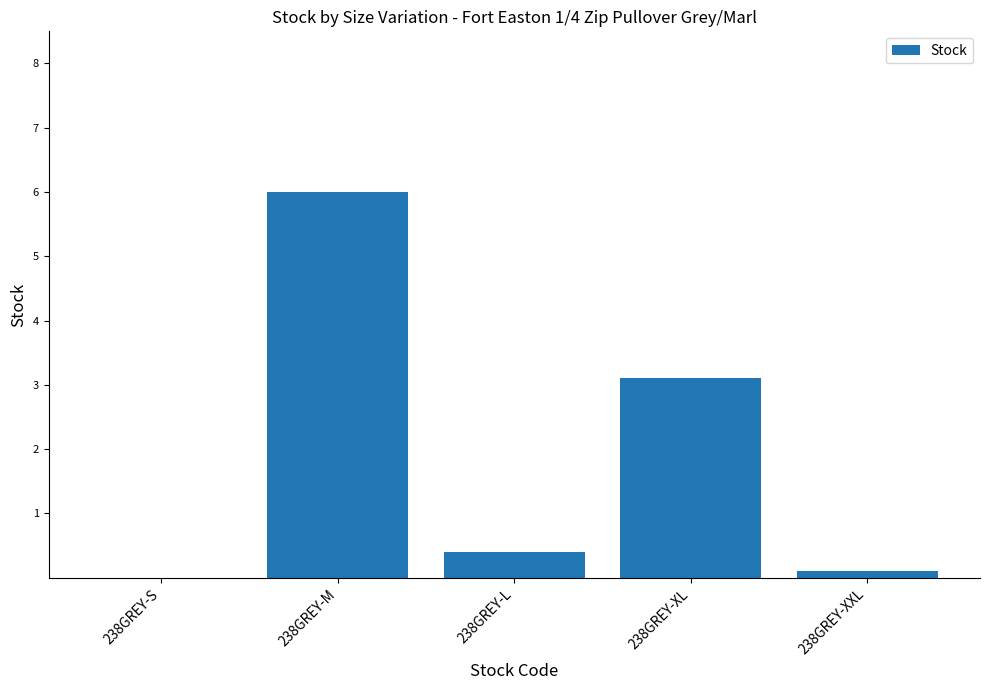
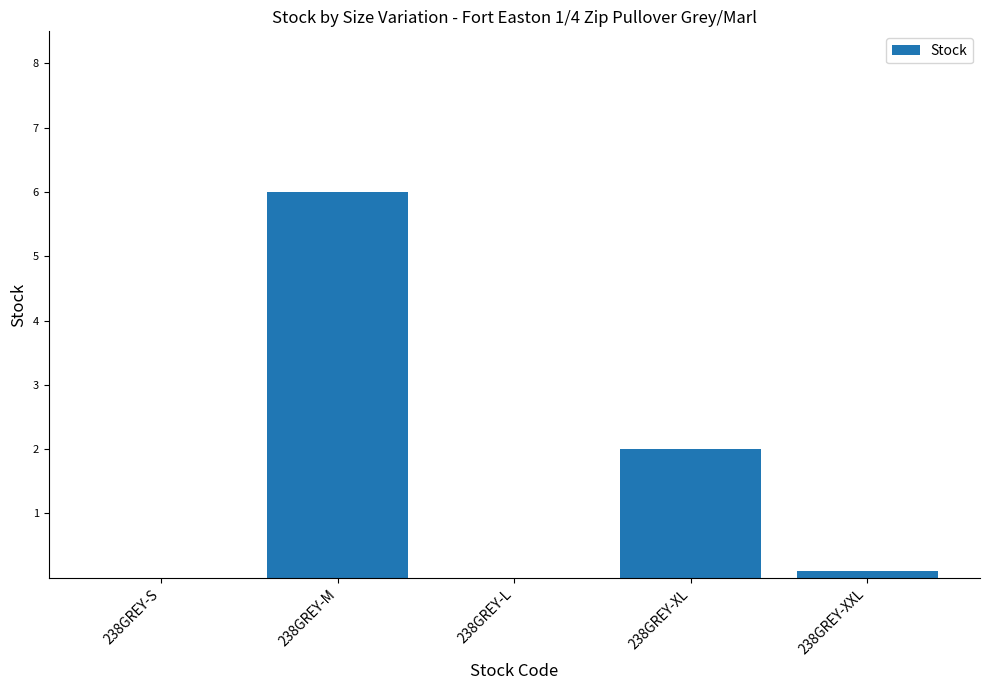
238GREY-L: 0.4 -> 0.0
238GREY-XL: 3.1 -> 2.0
